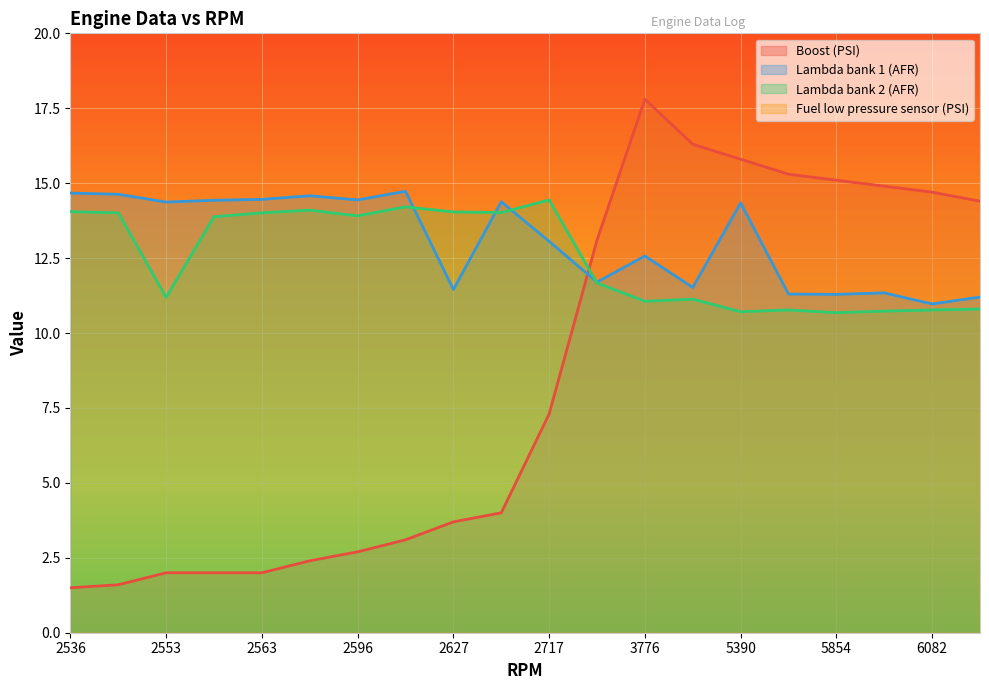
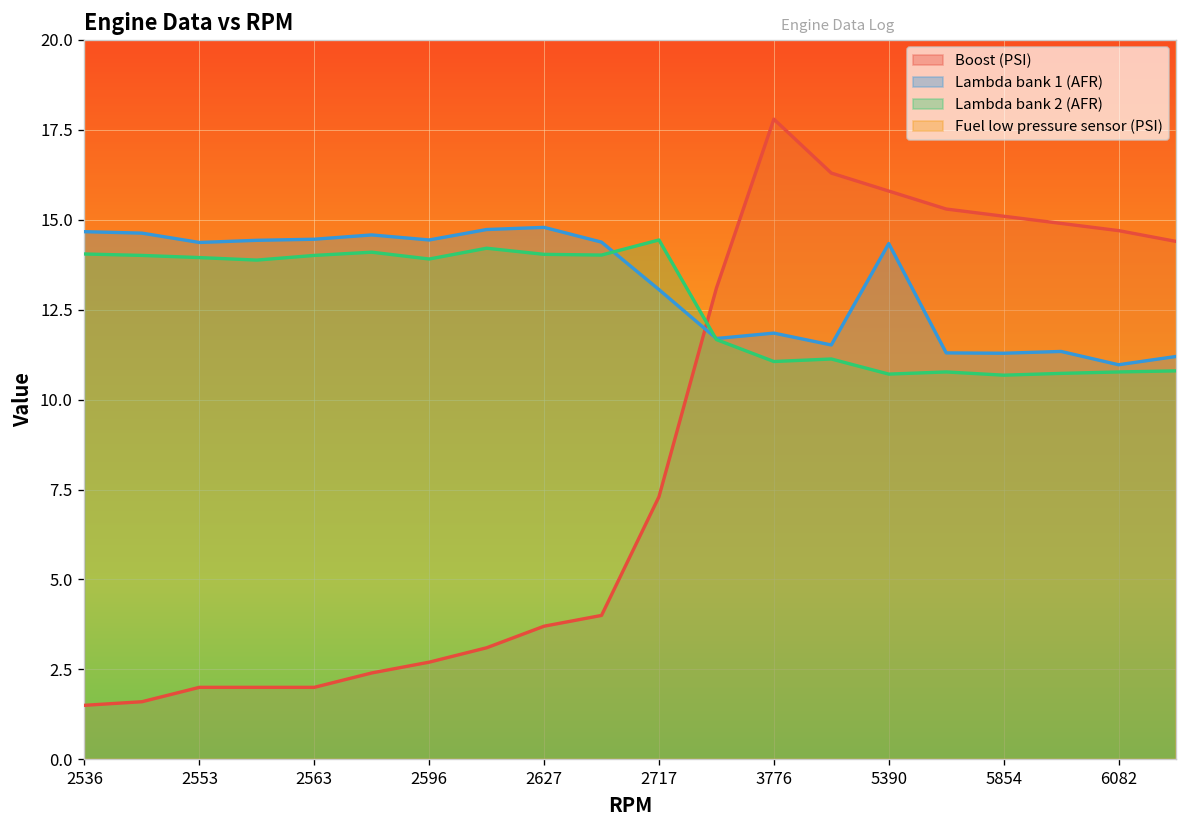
Lambda bank 2 (AFR), 2553: 11.2 -> 14.0
Lambda bank 1 (AFR), 2627: 11.5 -> 14.8
Lambda bank 1 (AFR), 3776: 12.6 -> 11.9
